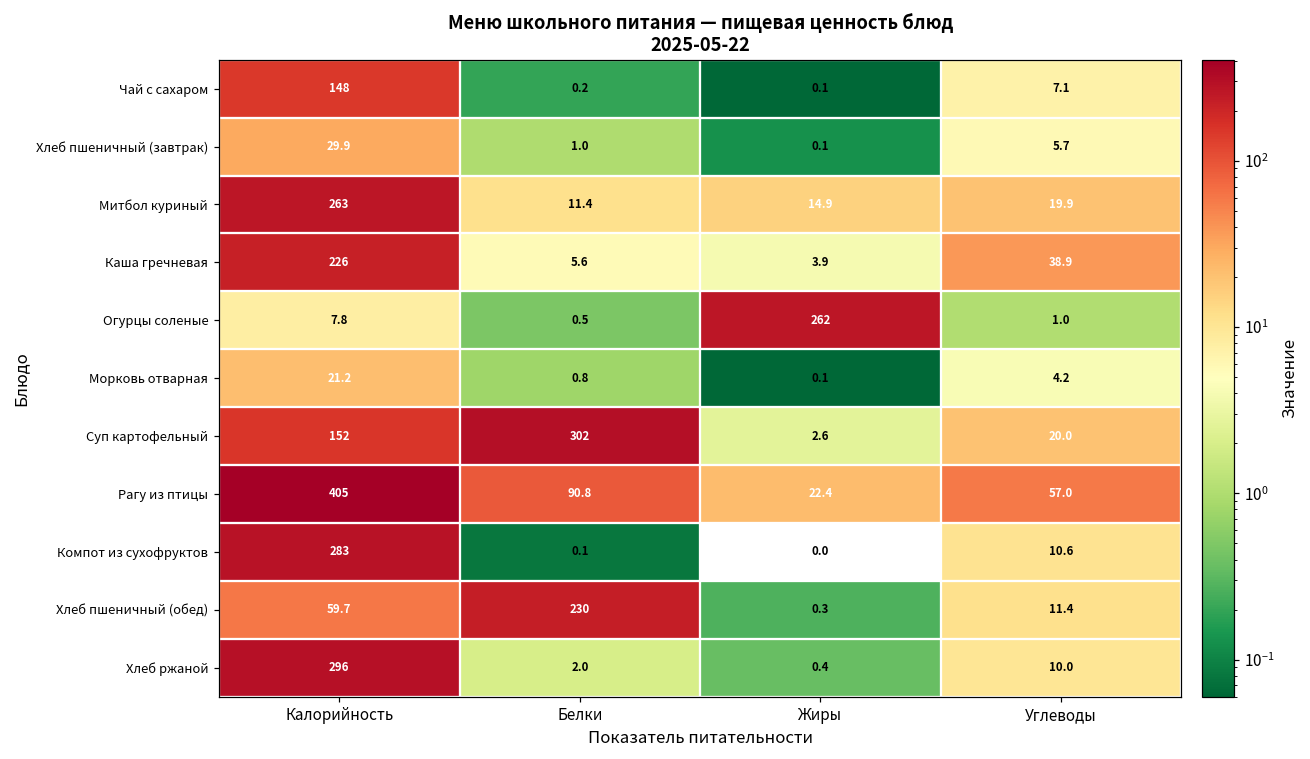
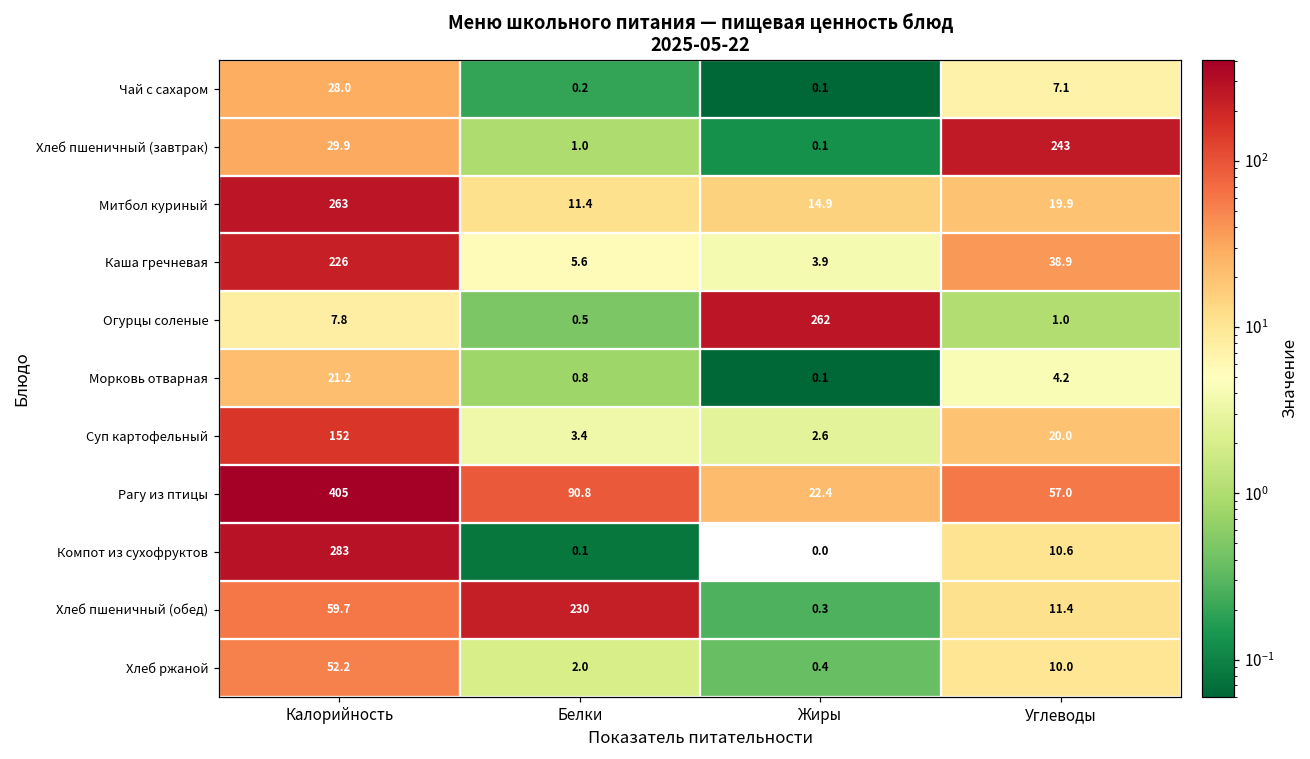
Чай с сахаром, Калорийность: 148 -> 28.0
Хлеб пшеничный (завтрак), Углеводы: 5.7 -> 243
Суп картофельный, Белки: 302 -> 3.4
Хлеб ржаной, Калорийность: 296 -> 52.2
